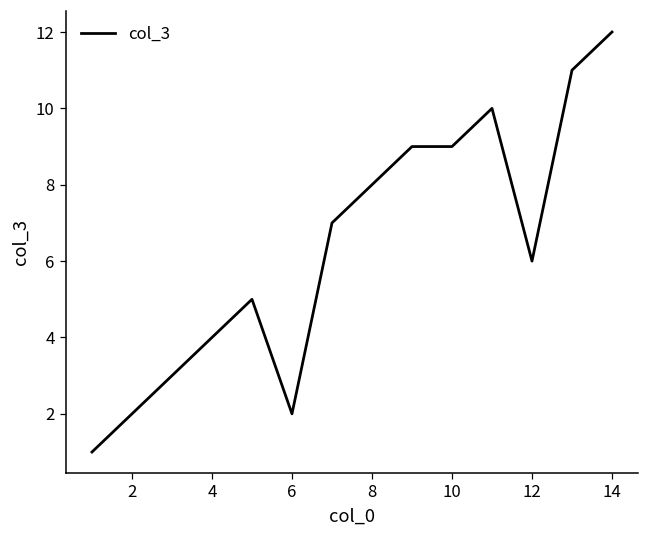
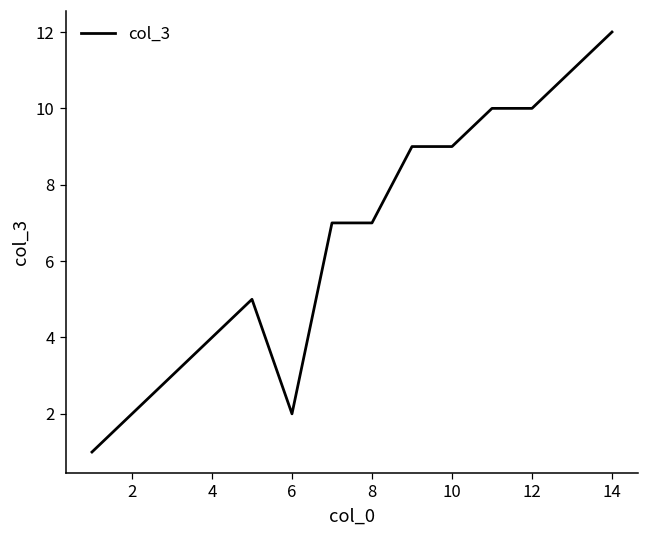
8: 8 -> 7
12: 6 -> 10
